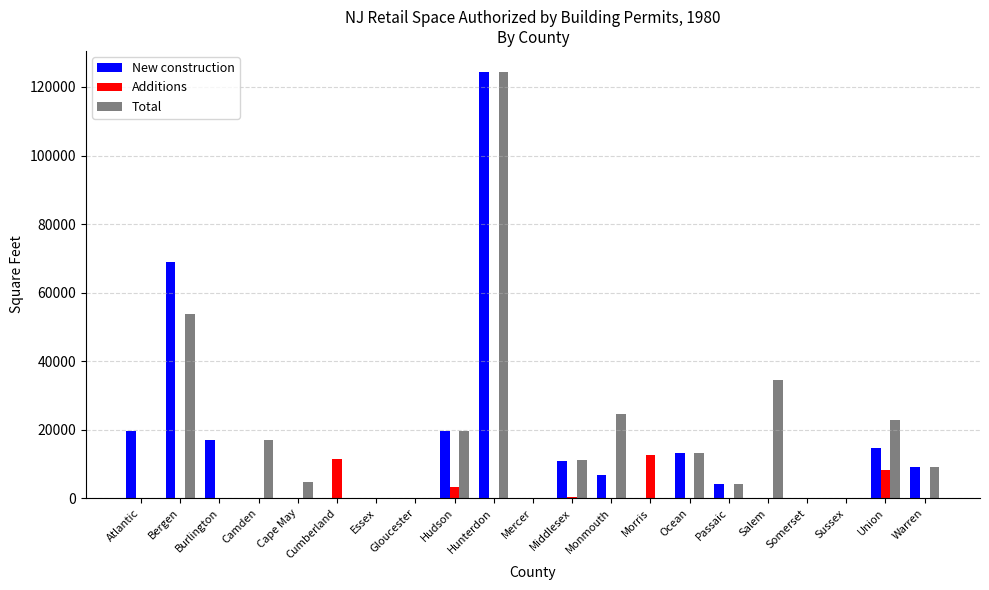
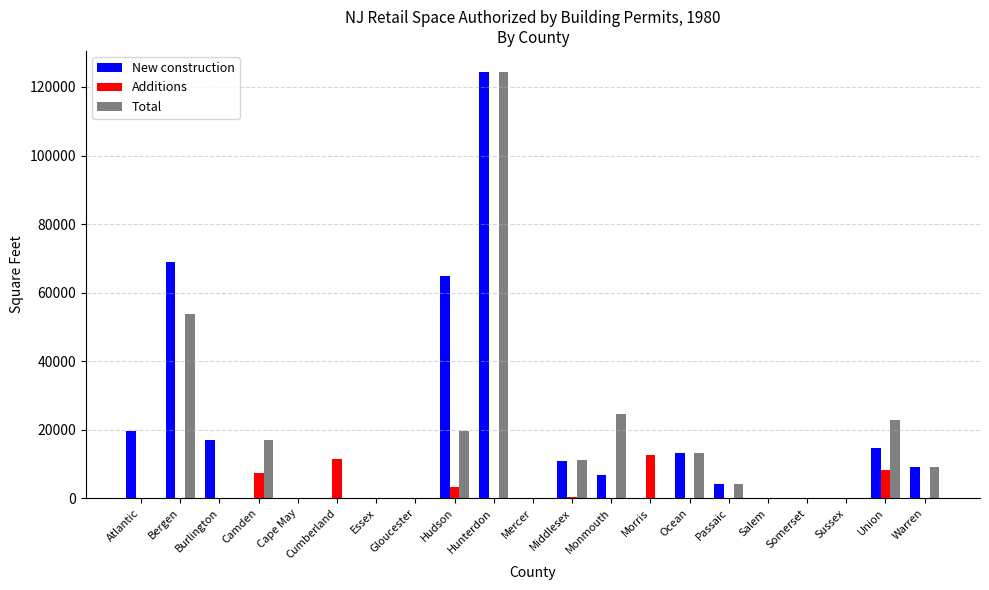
Additions, Camden: 0 -> 7000
Total, Cape May: 5000 -> 0
New construction, Hudson: 20000 -> 65000
Total, Salem: 34000 -> 0
